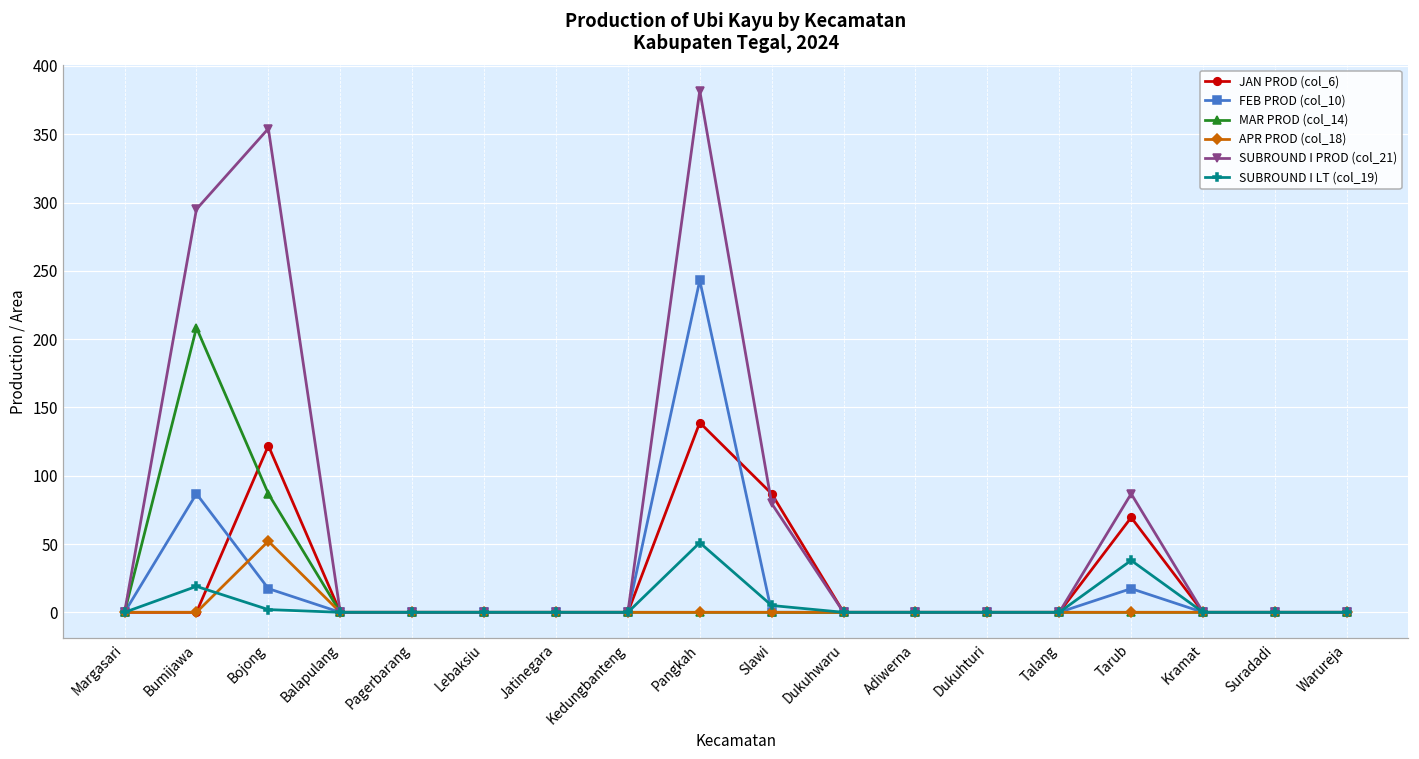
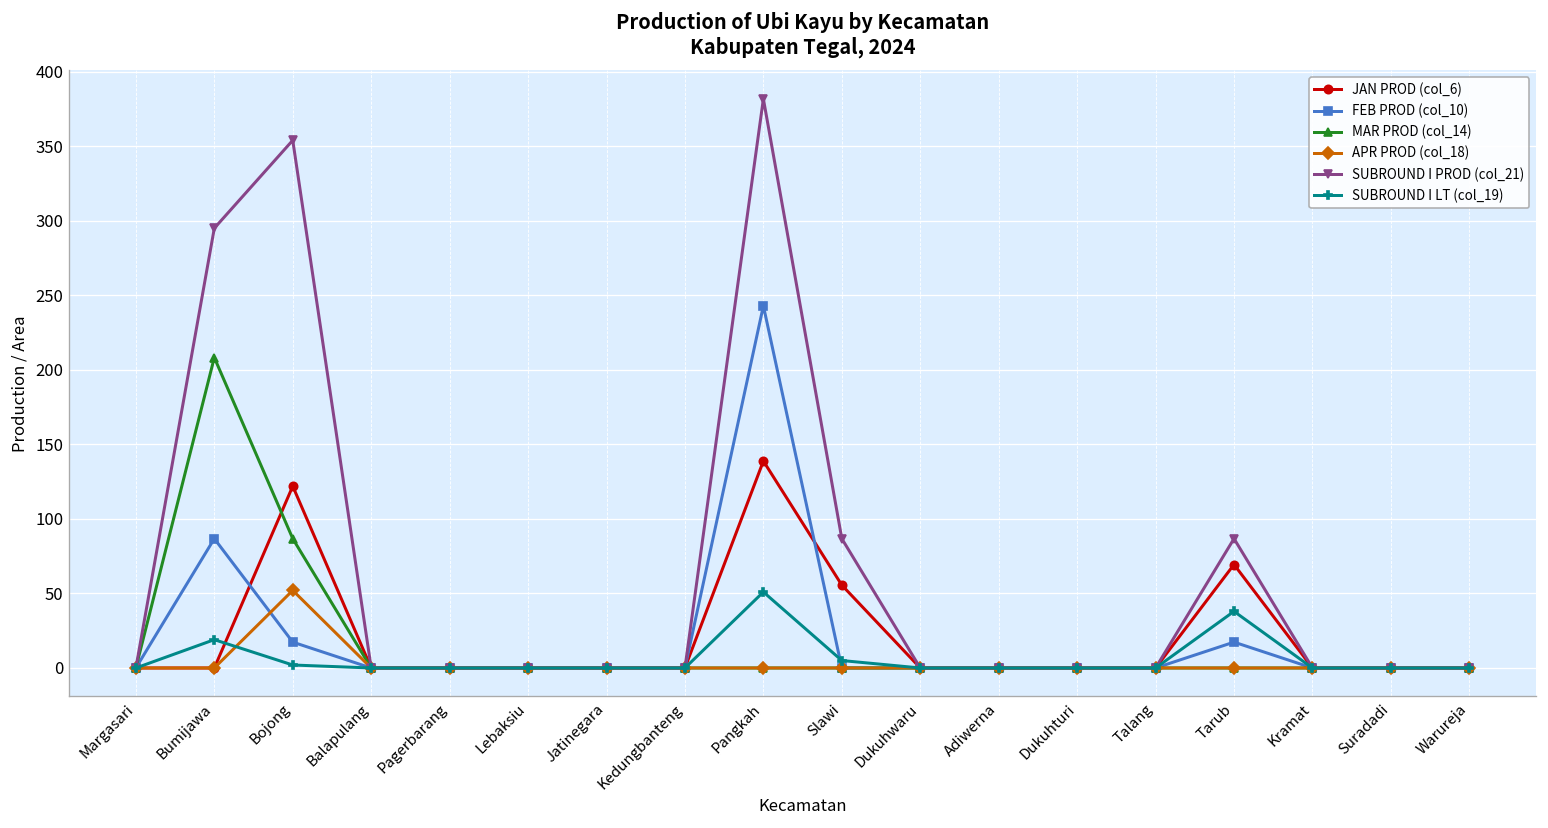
JAN PROD (col_6), Slawi: 87 -> 56
SUBROUND I PROD (col_21), Slawi: 80 -> 87
